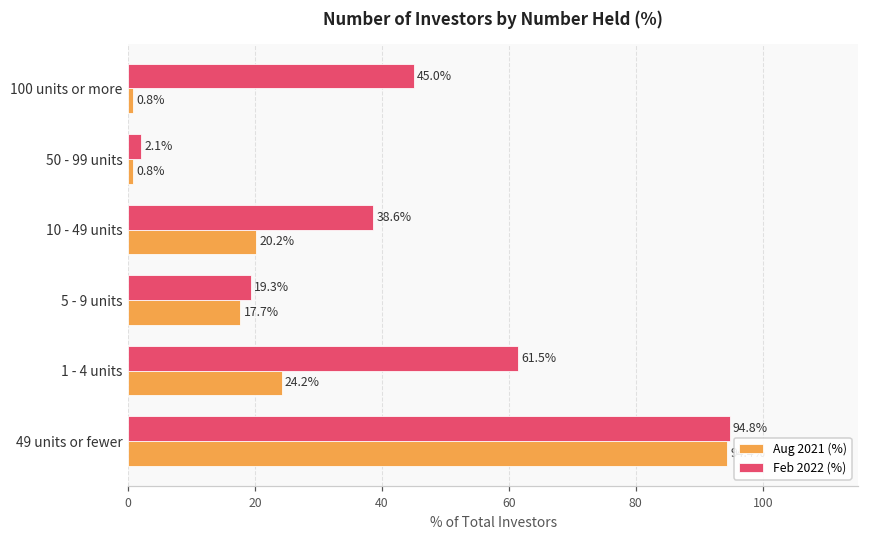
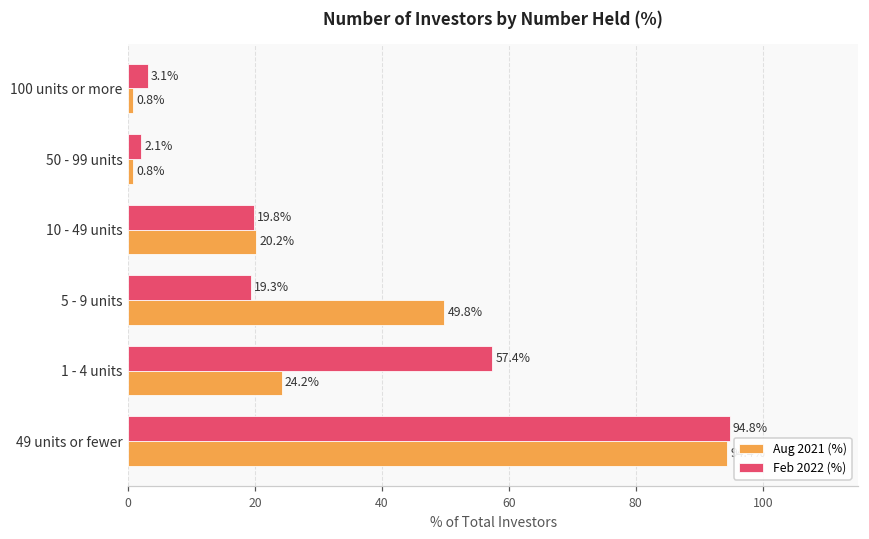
Feb 2022 (%), 100 units or more: 45.0% -> 3.1%
Feb 2022 (%), 10 - 49 units: 38.6% -> 19.8%
Aug 2021 (%), 5 - 9 units: 17.7% -> 49.8%
Feb 2022 (%), 1 - 4 units: 61.5% -> 57.4%
